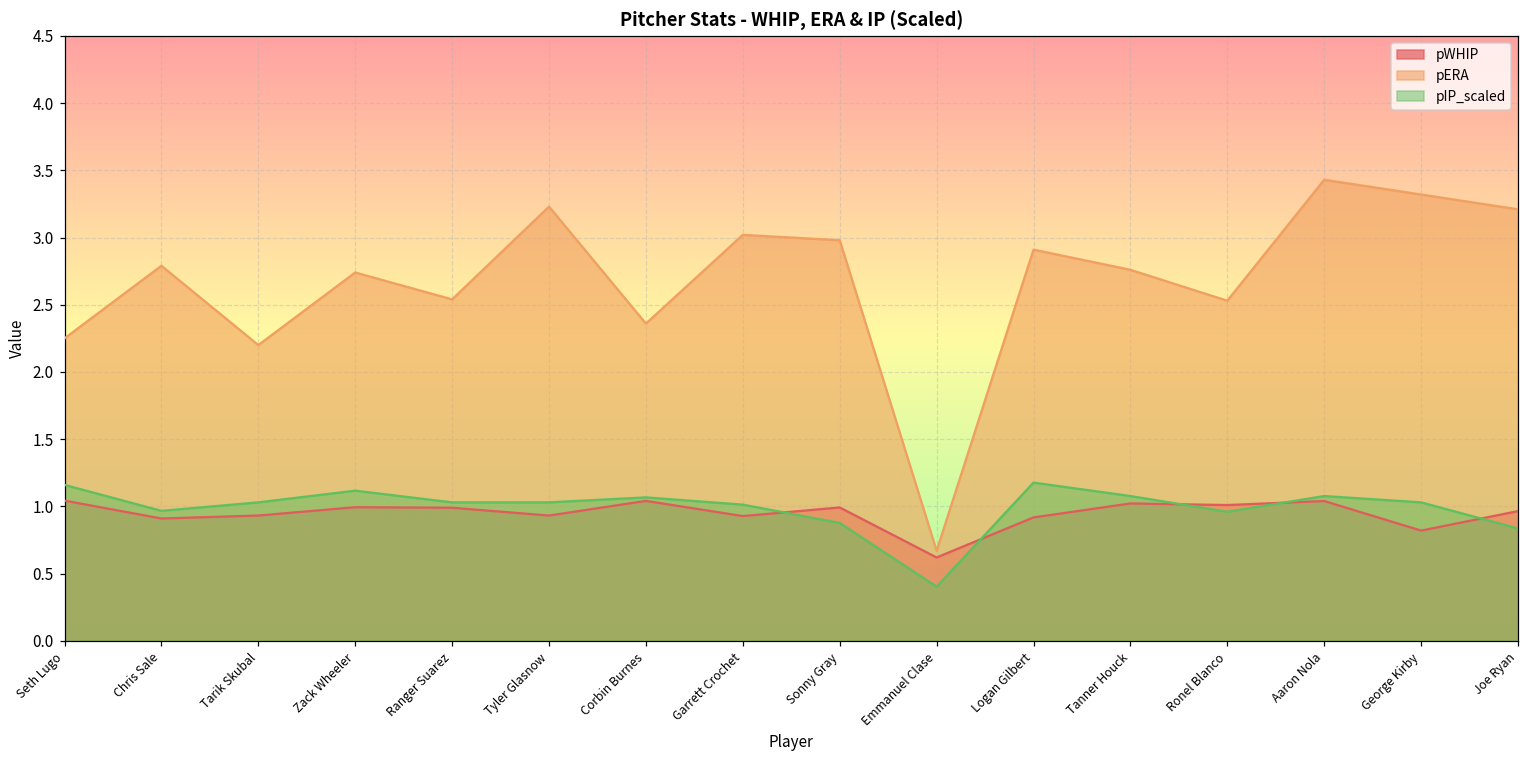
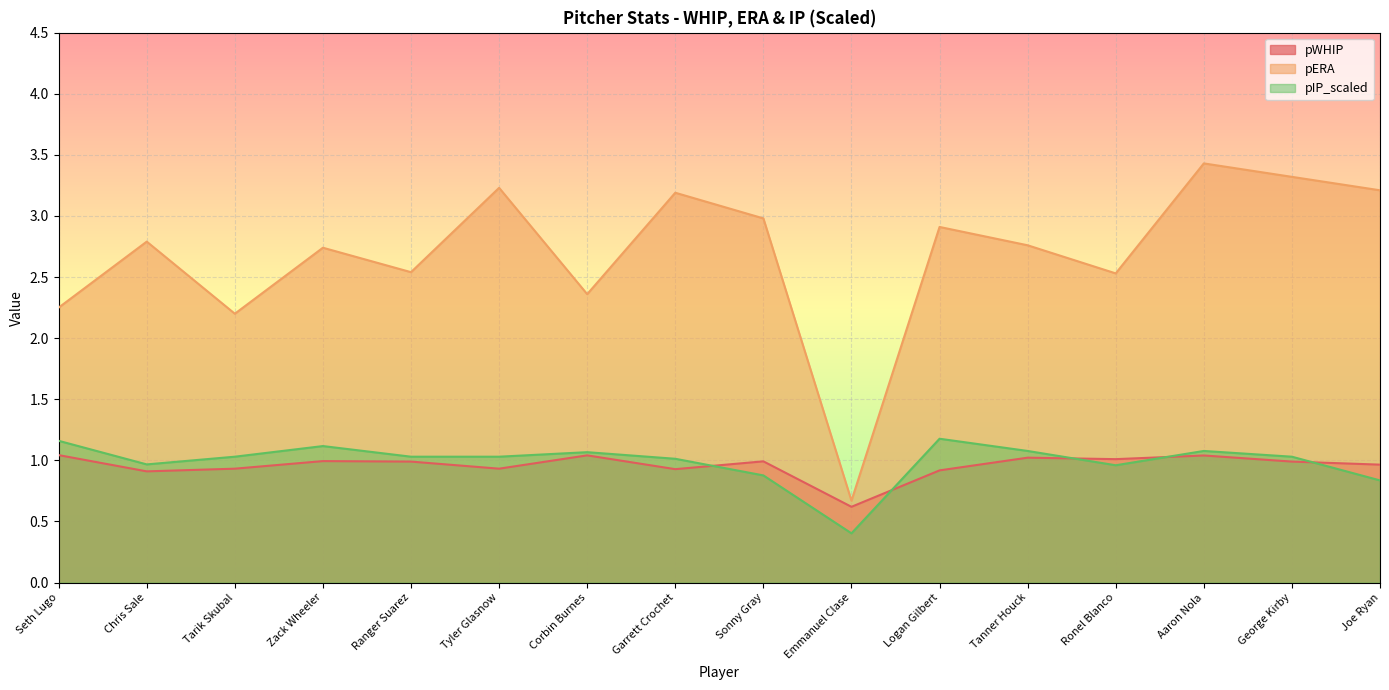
pERA, Garrett Crochet: 3.02 -> 3.19
pWHIP, George Kirby: 0.82 -> 0.99
